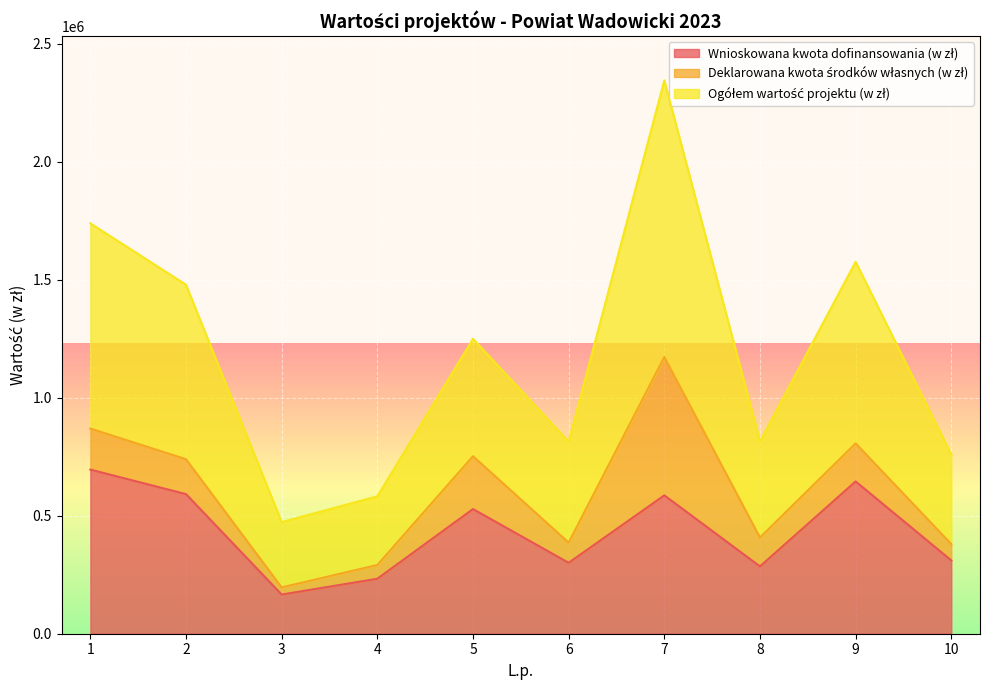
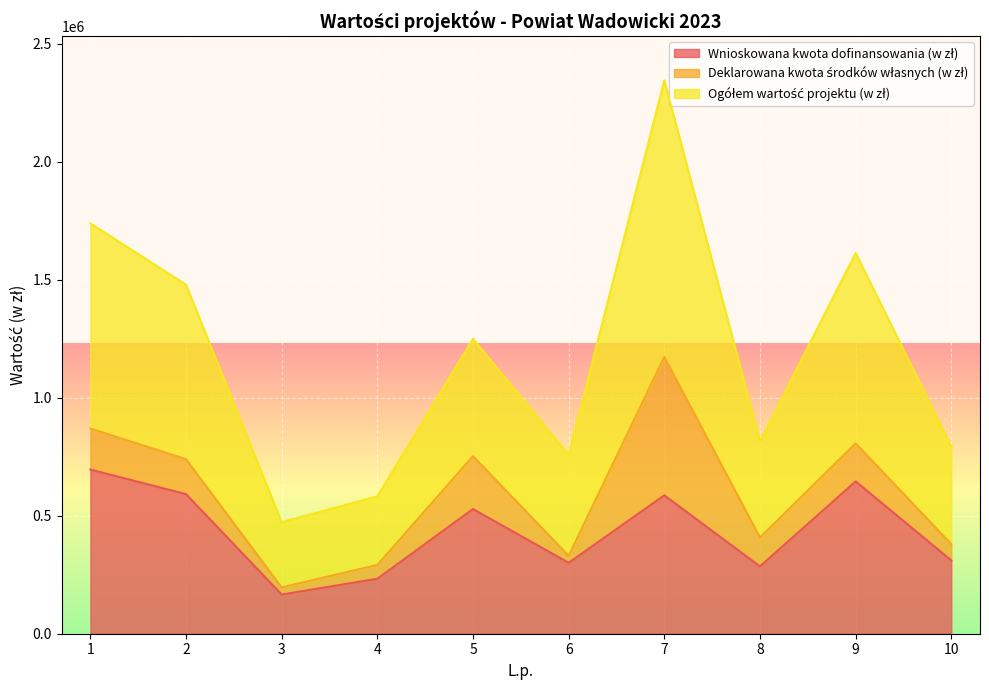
Deklarowana kwota środków własnych (w zł), 6: 90000 -> 30000
Ogółem wartość projektu (w zł), 9: 770000 -> 810000
Ogółem wartość projektu (w zł), 10: 380000 -> 410000
